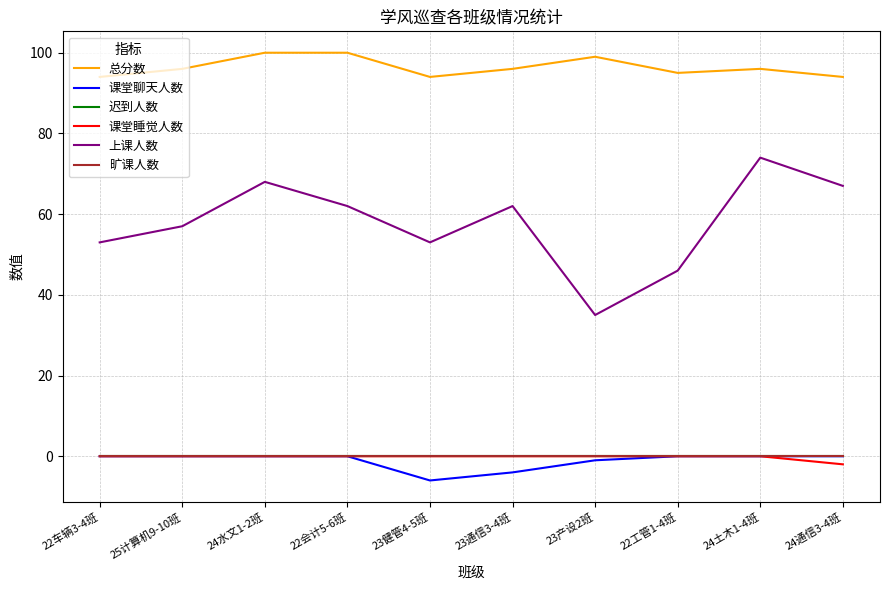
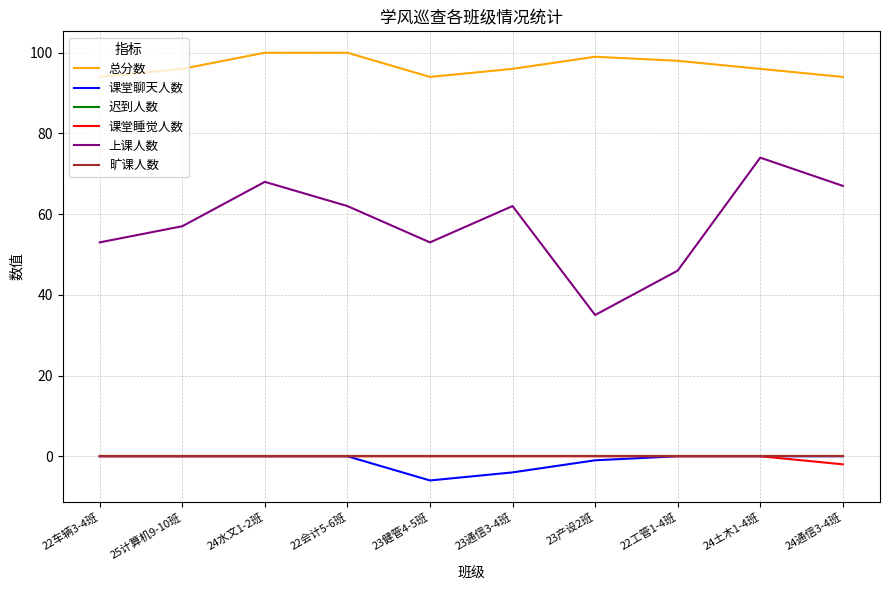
总分数, 22工管1-4班: 95 -> 98
